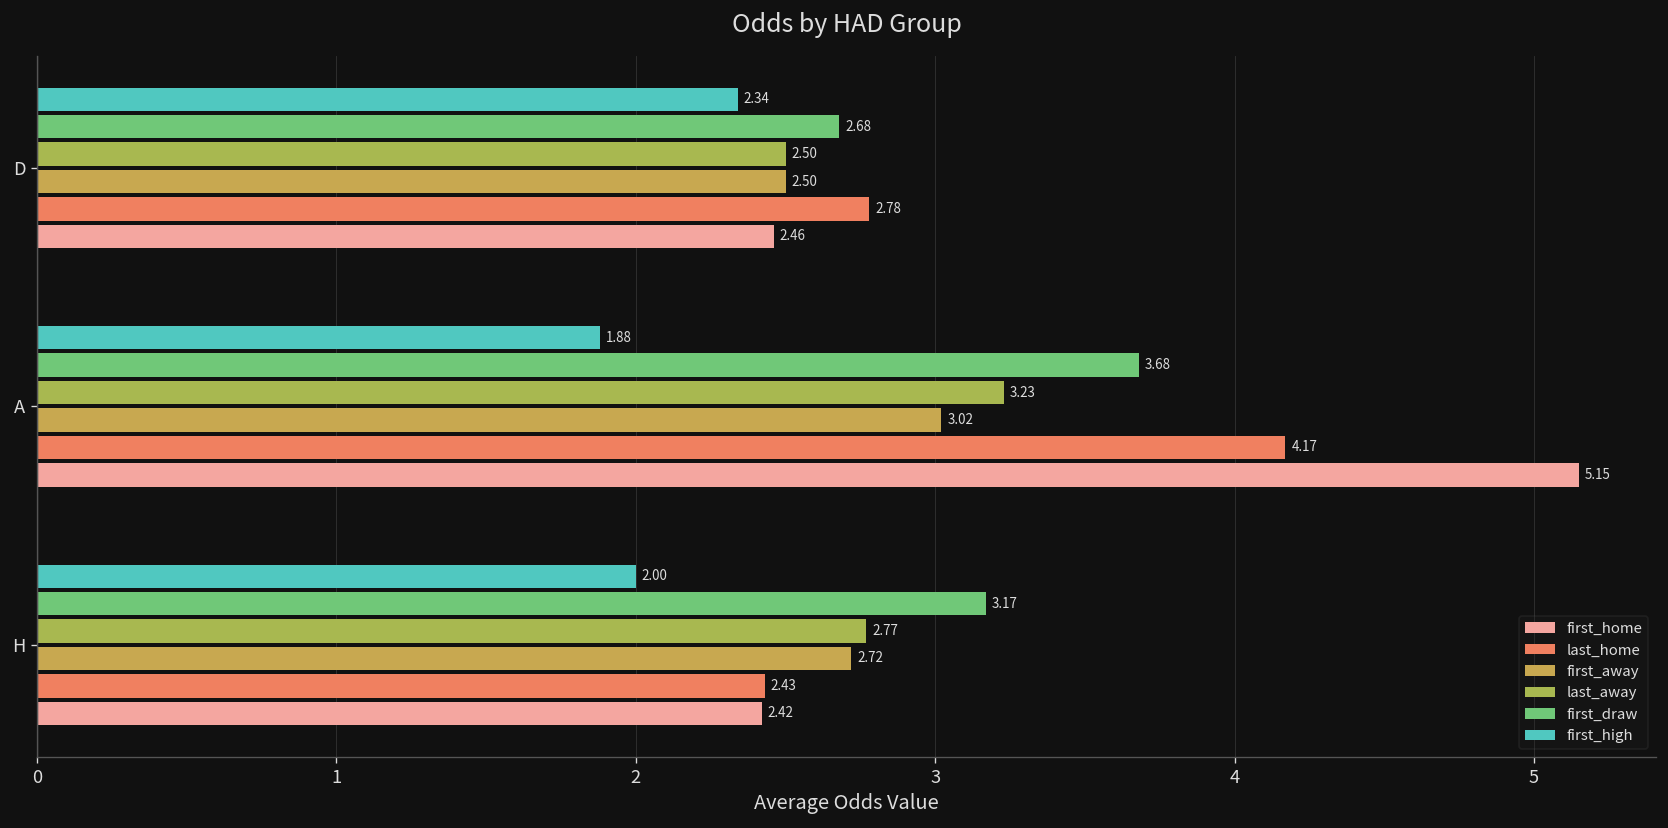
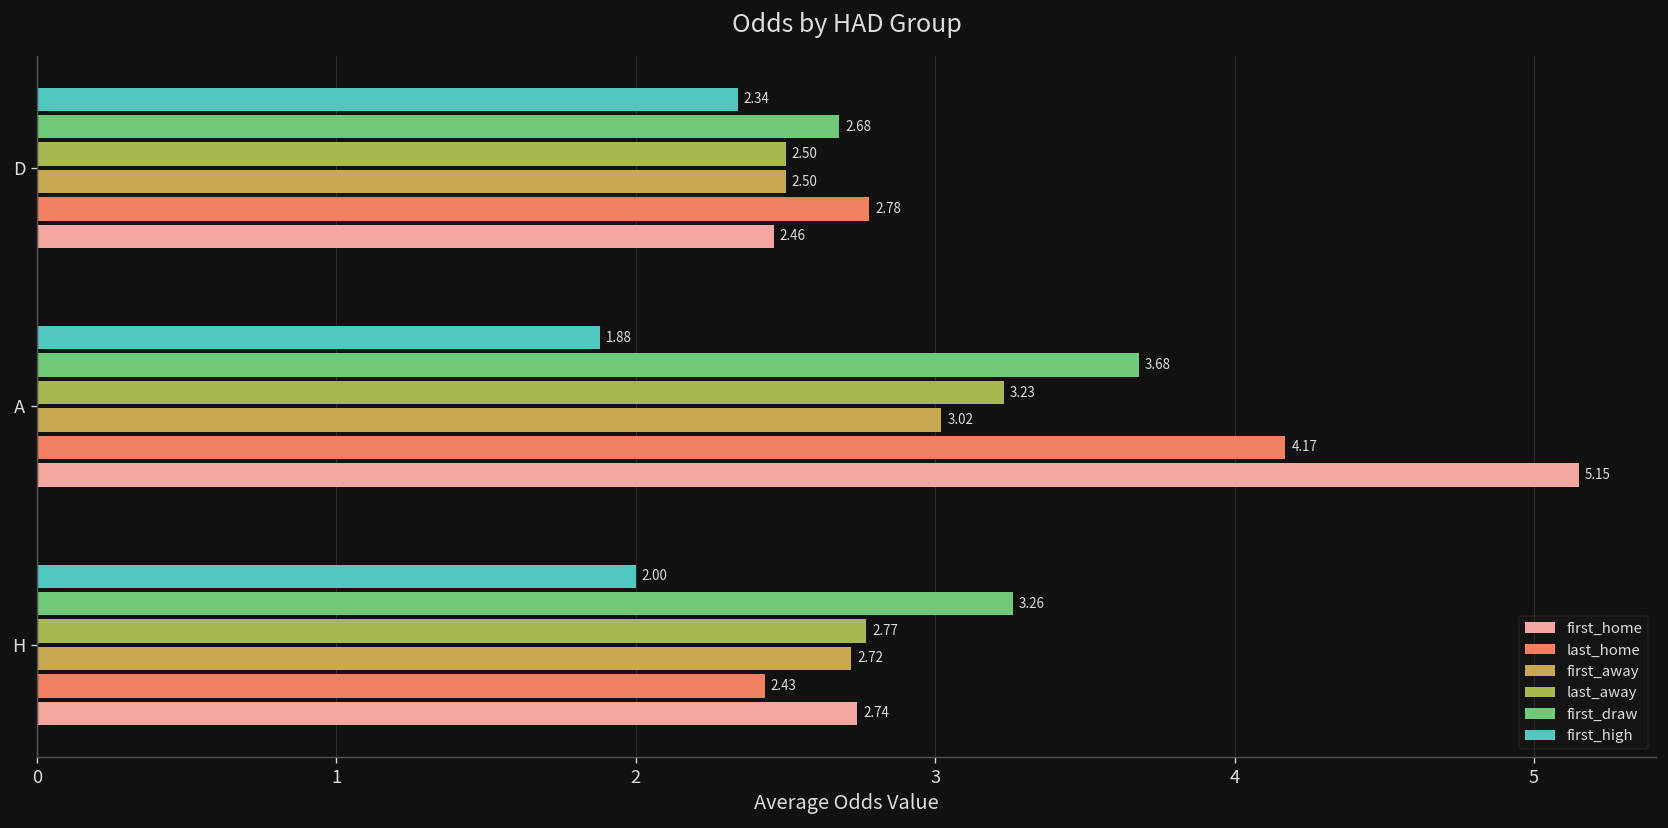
first_draw, H: 3.17 -> 3.26
first_home, H: 2.42 -> 2.74
